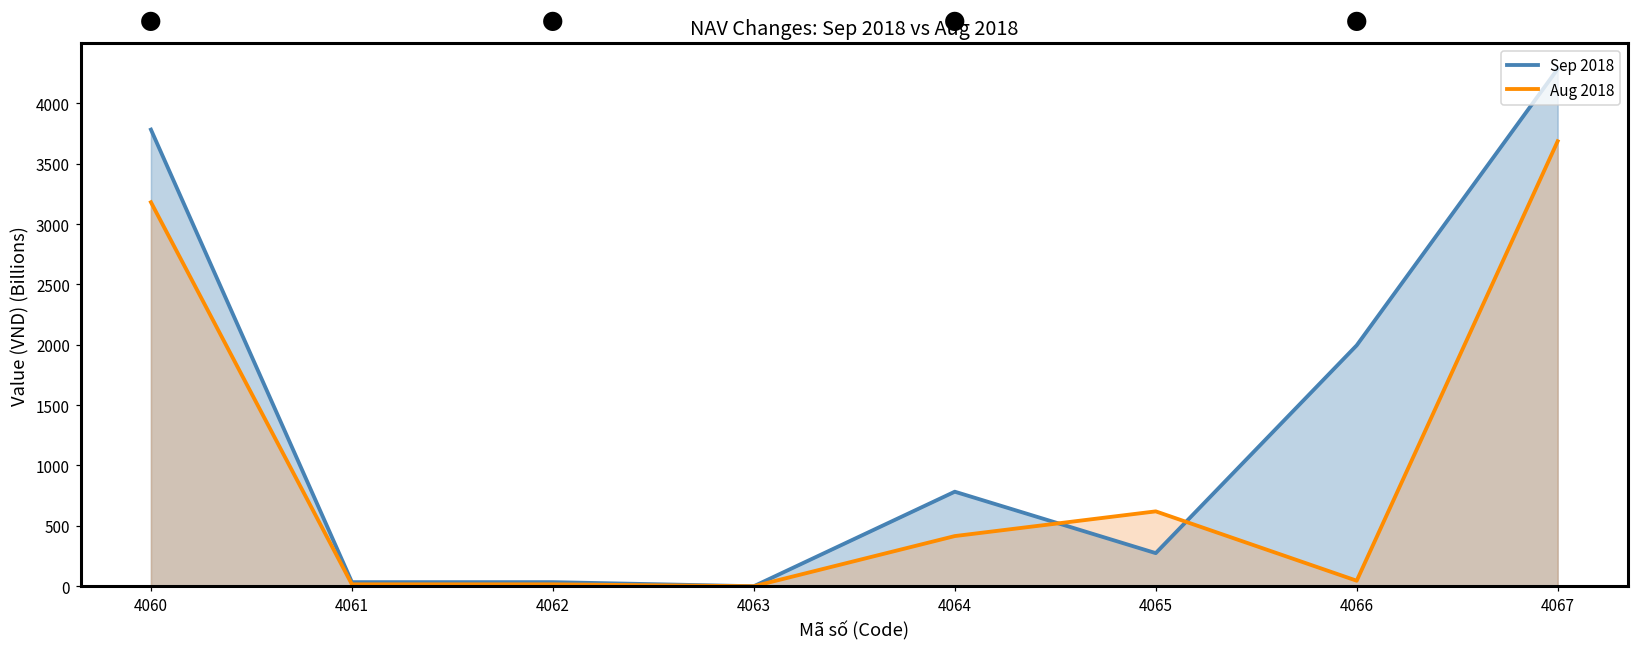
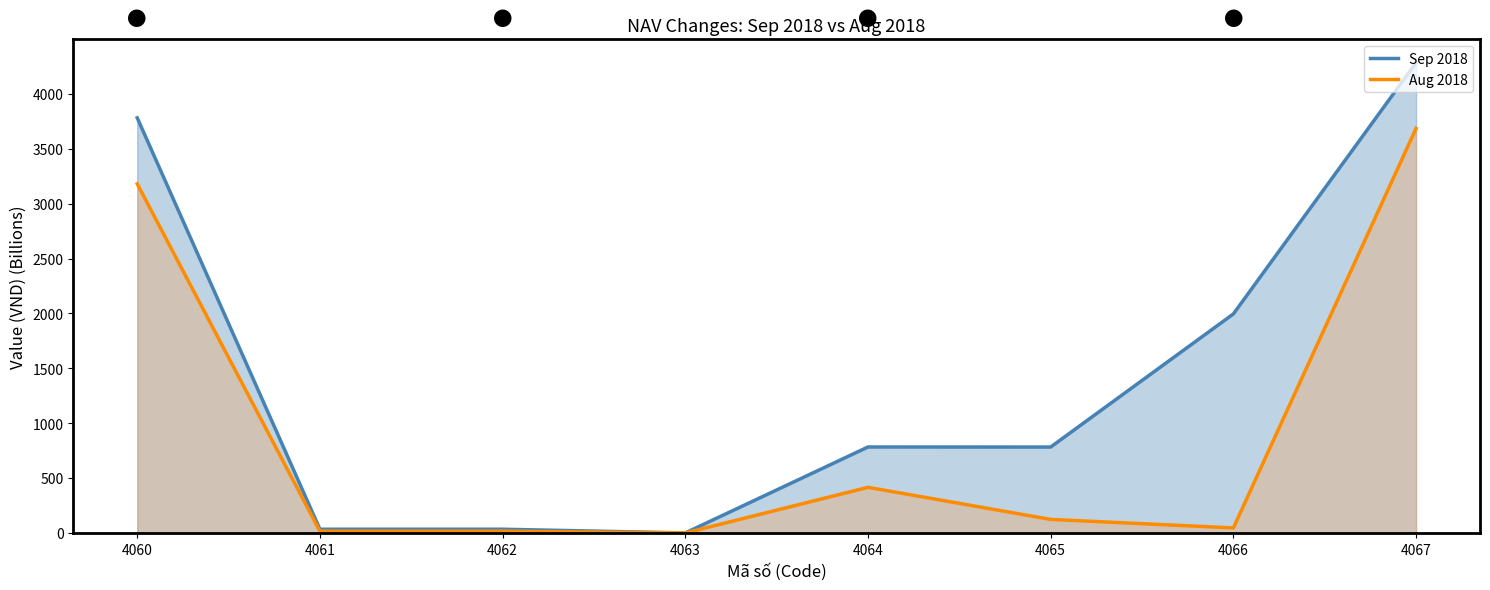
Sep 2018, 4065: 270 -> 780
Aug 2018, 4065: 620 -> 120
